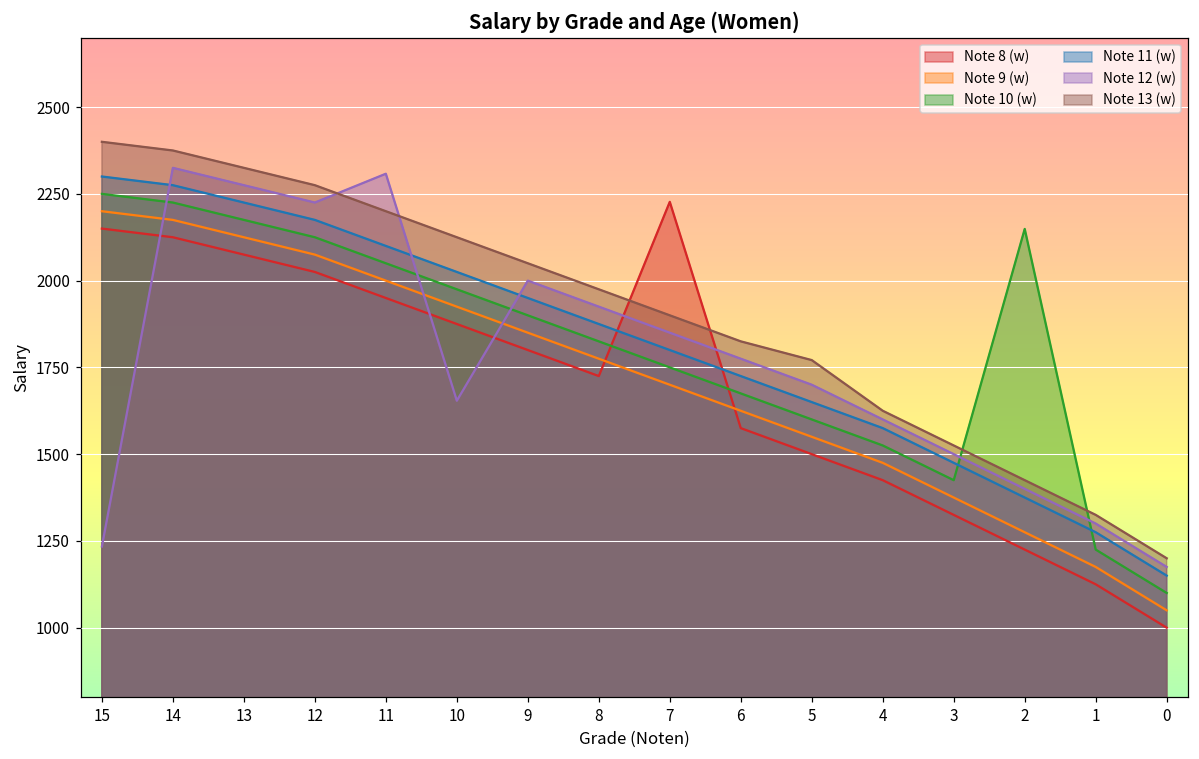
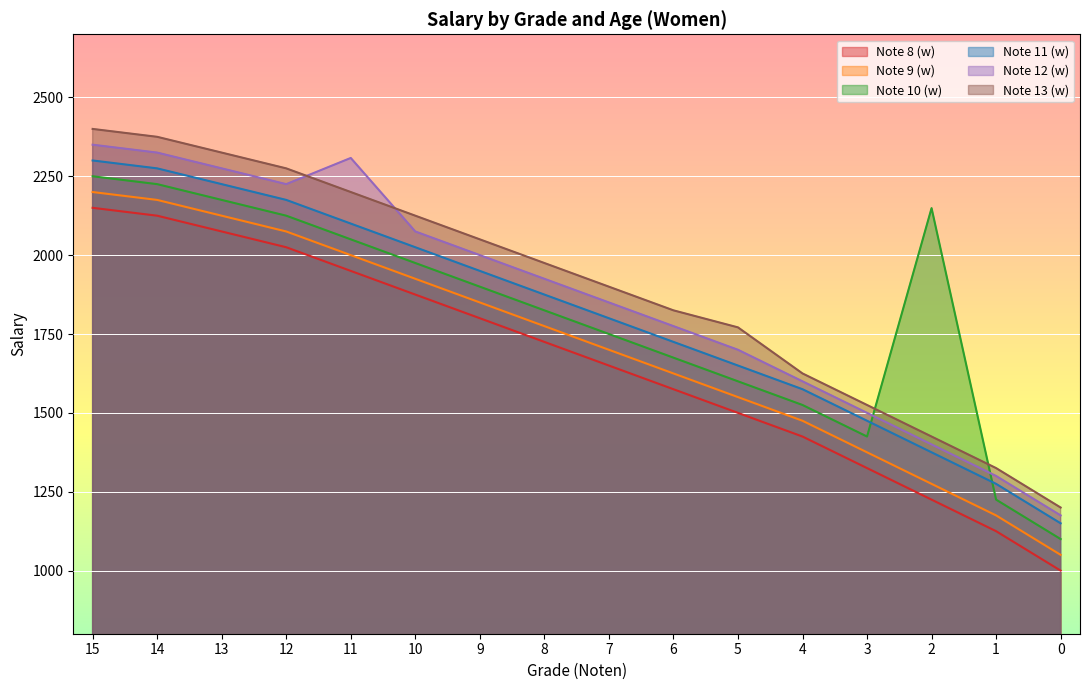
Note 12 (w), 15: 1230 -> 2350
Note 12 (w), 10: 1650 -> 2080
Note 8 (w), 7: 2230 -> 1650
